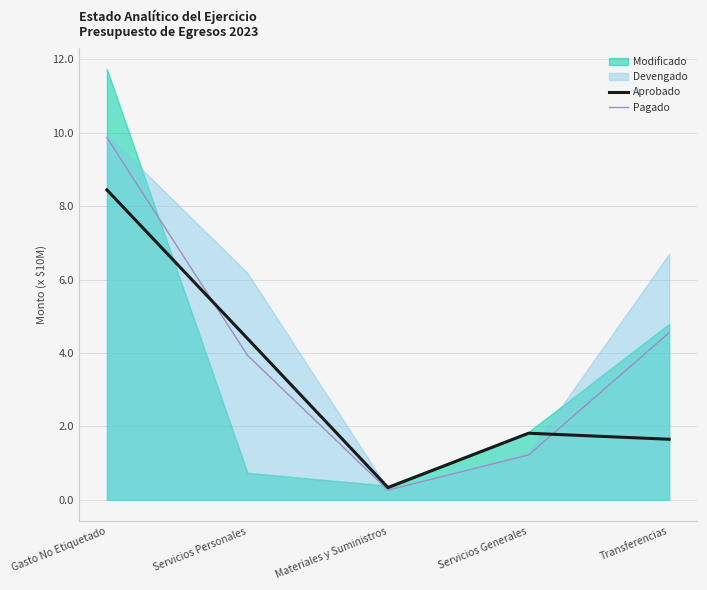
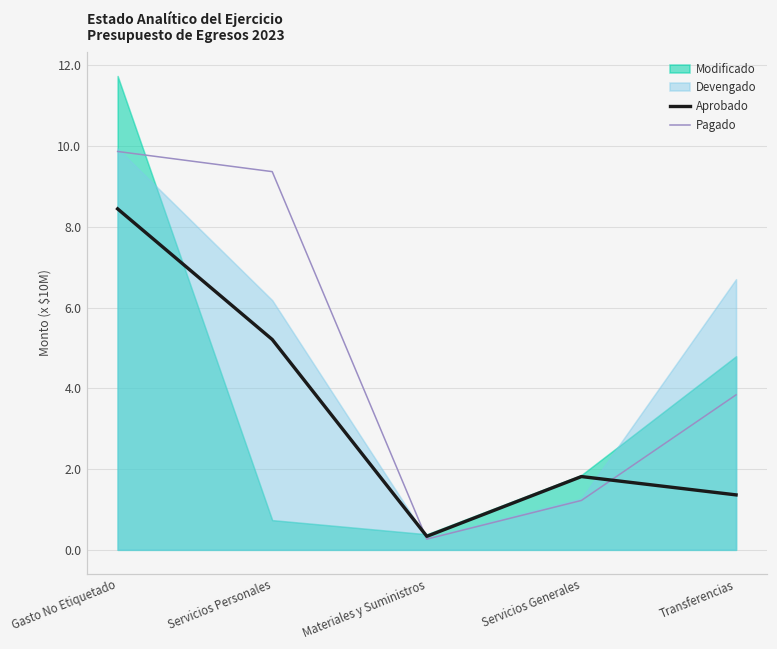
Aprobado, Servicios Personales: 4.4 -> 5.2
Pagado, Servicios Personales: 3.9 -> 9.4
Aprobado, Transferencias: 1.7 -> 1.4
Pagado, Transferencias: 4.6 -> 3.8
